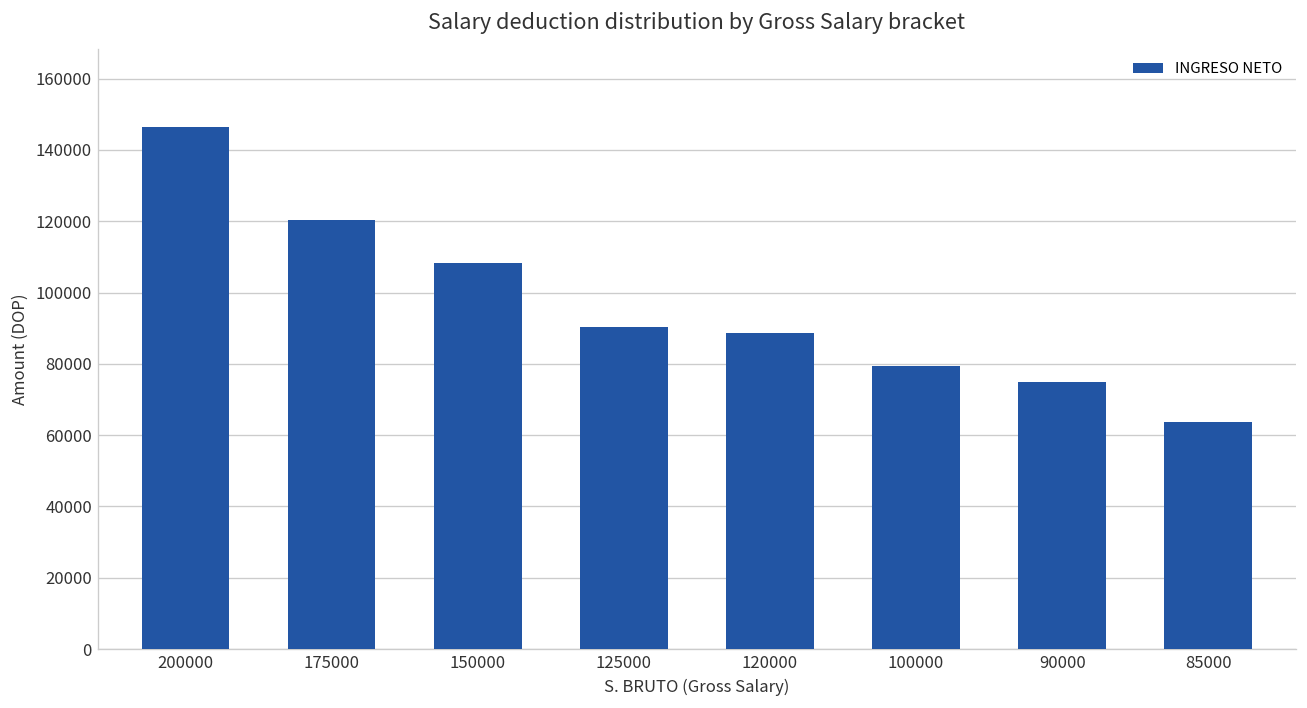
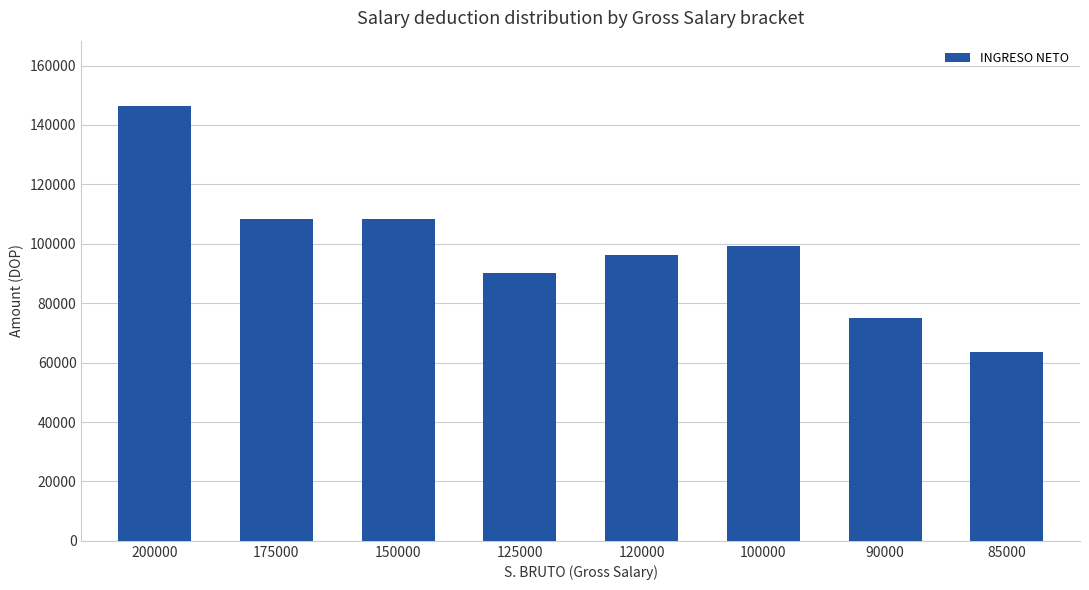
175000: 120000 -> 108000
120000: 89000 -> 96000
100000: 79000 -> 99000
